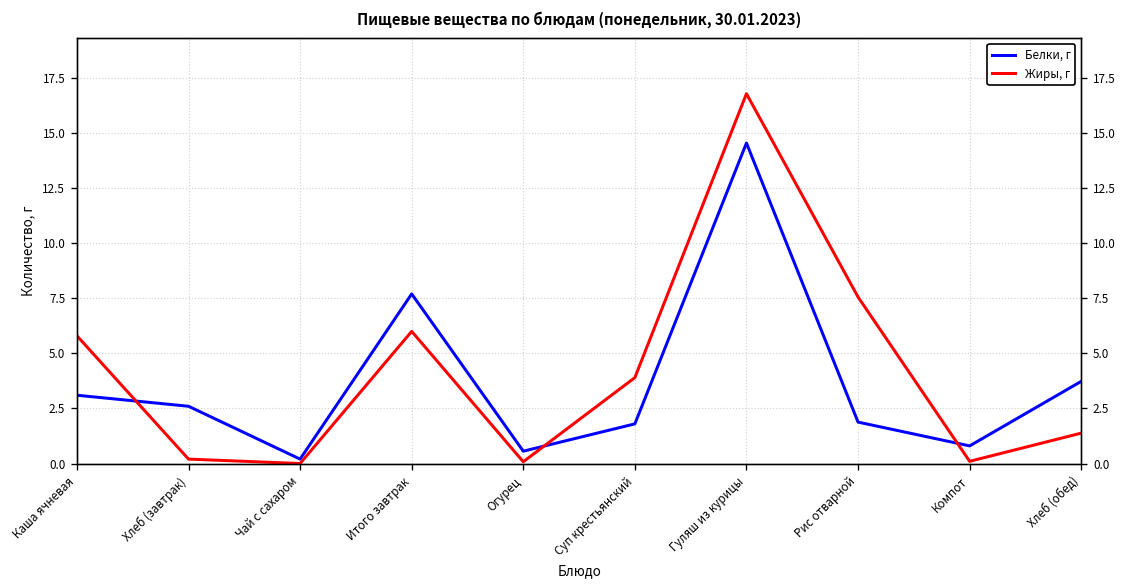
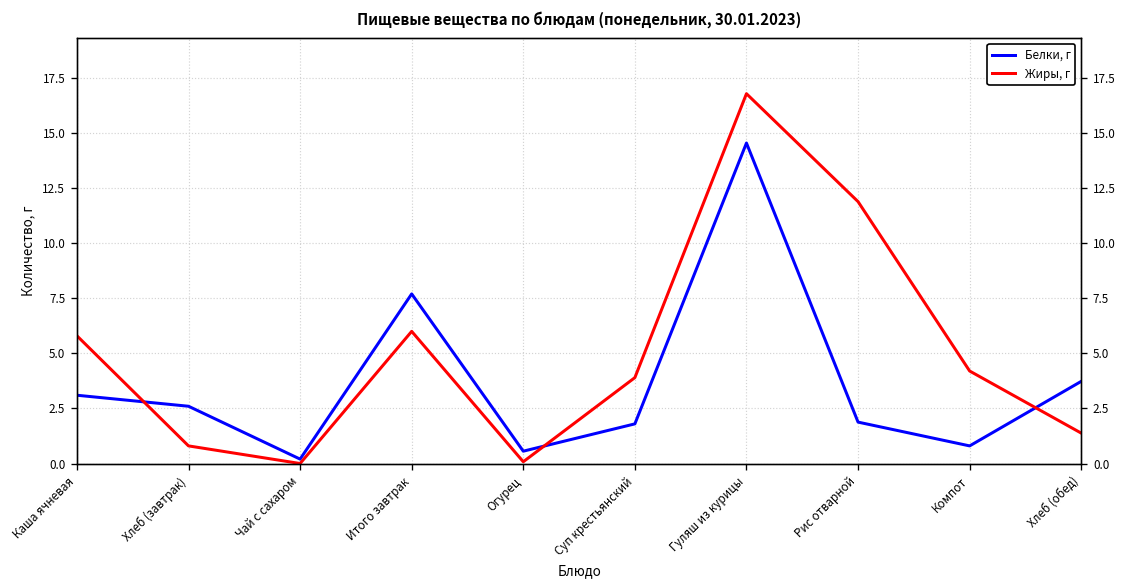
Жиры, г, Хлеб (завтрак): 0.2 -> 0.8
Жиры, г, Рис отварной: 7.6 -> 11.9
Жиры, г, Компот: 0.1 -> 4.2
